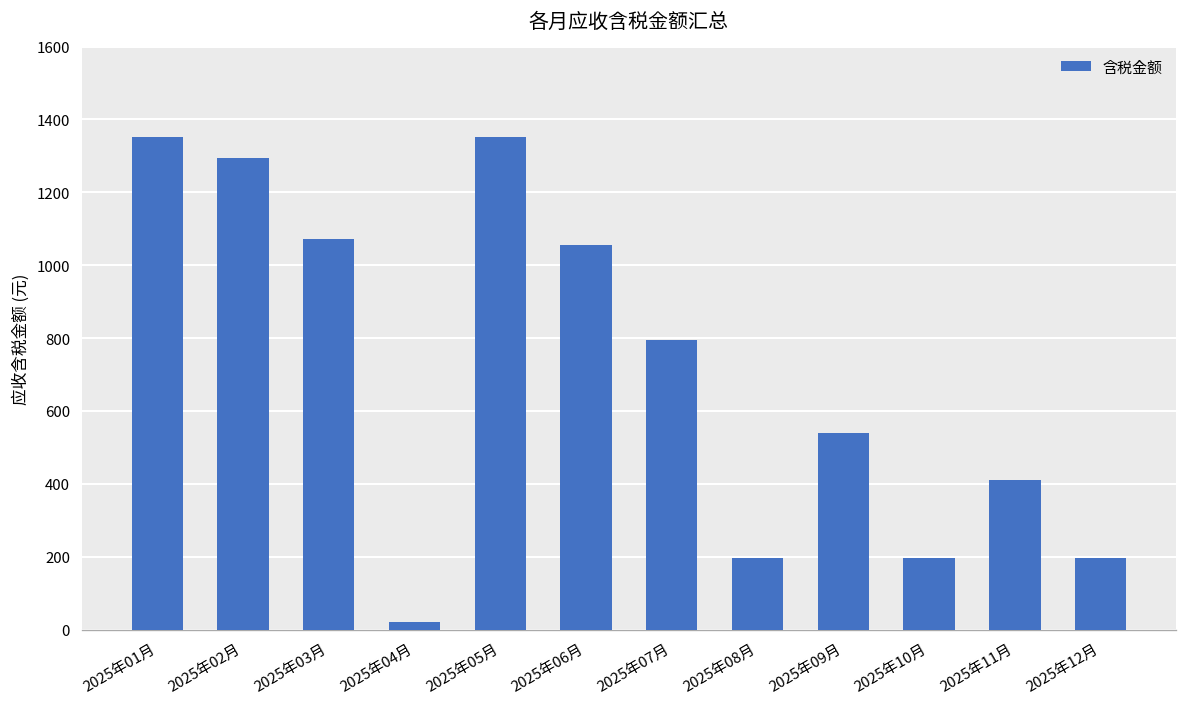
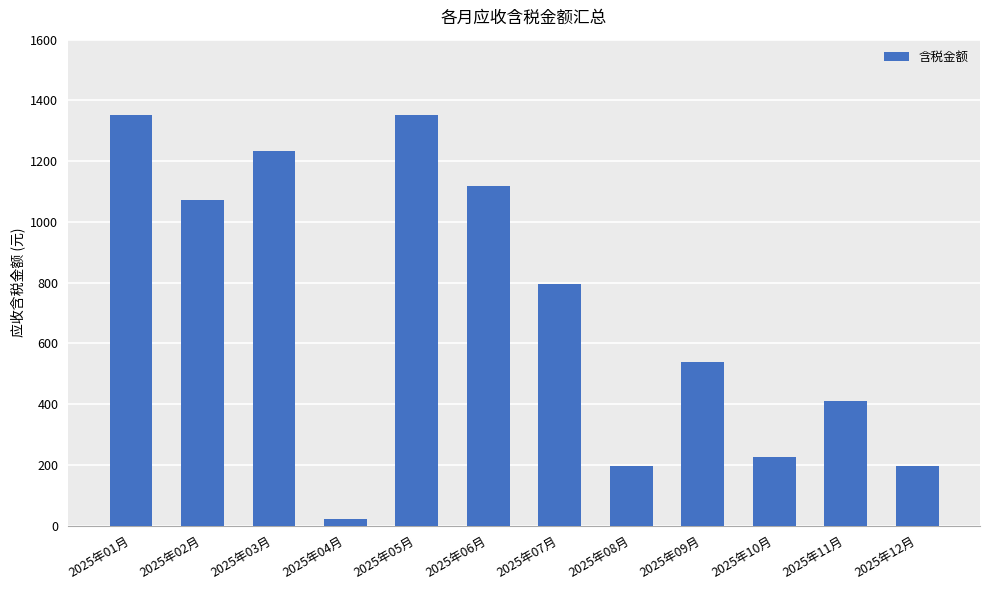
2025年02月: 1290 -> 1070
2025年03月: 1070 -> 1230
2025年06月: 1050 -> 1120
2025年10月: 200 -> 230
